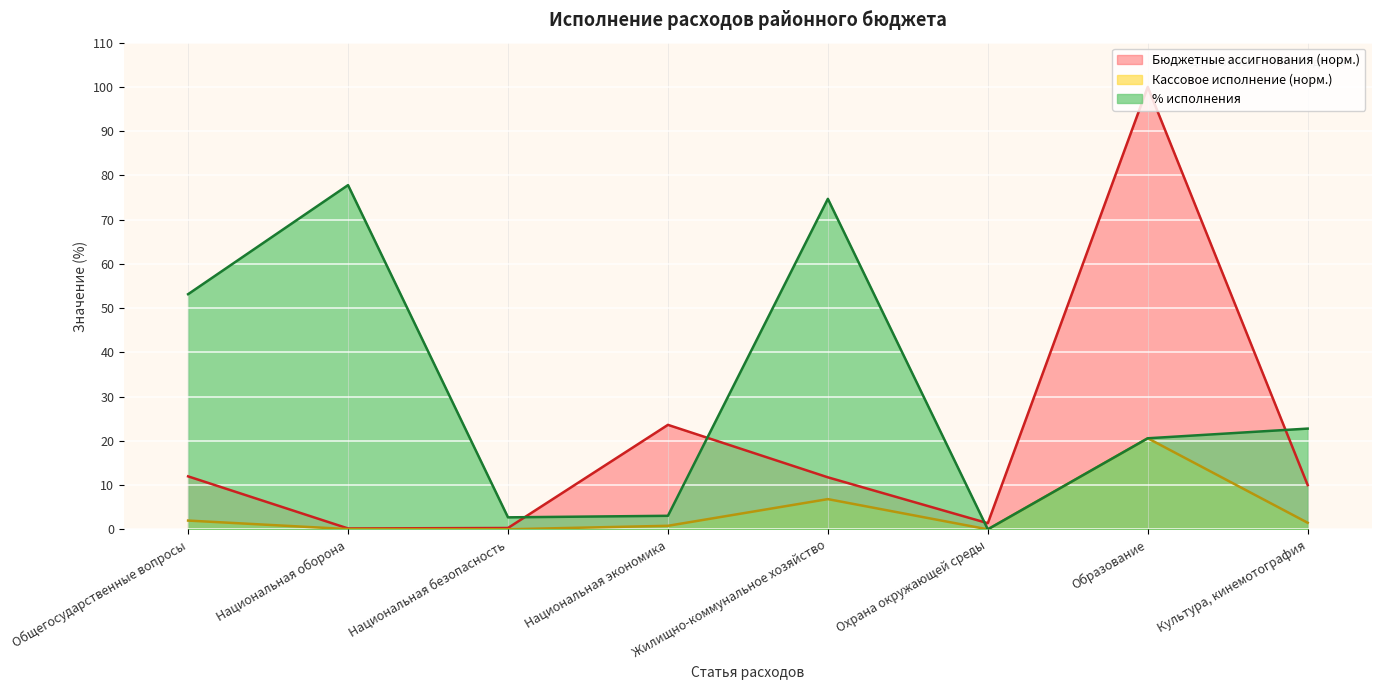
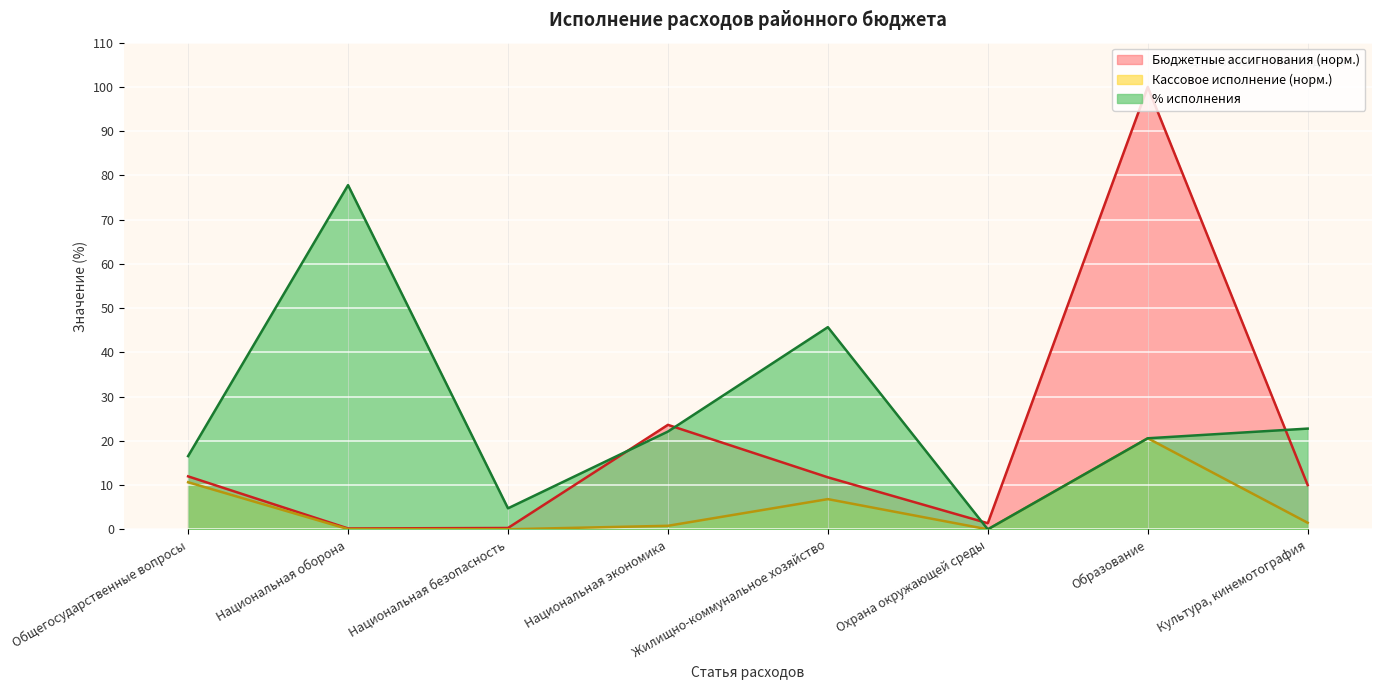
Кассовое исполнение (норм.), Общегосударственные вопросы: 2 -> 11
% исполнения, Общегосударственные вопросы: 53 -> 17
% исполнения, Национальная безопасность: 3 -> 5
% исполнения, Национальная экономика: 3 -> 22
% исполнения, Жилищно-коммунальное хозяйство: 75 -> 46
